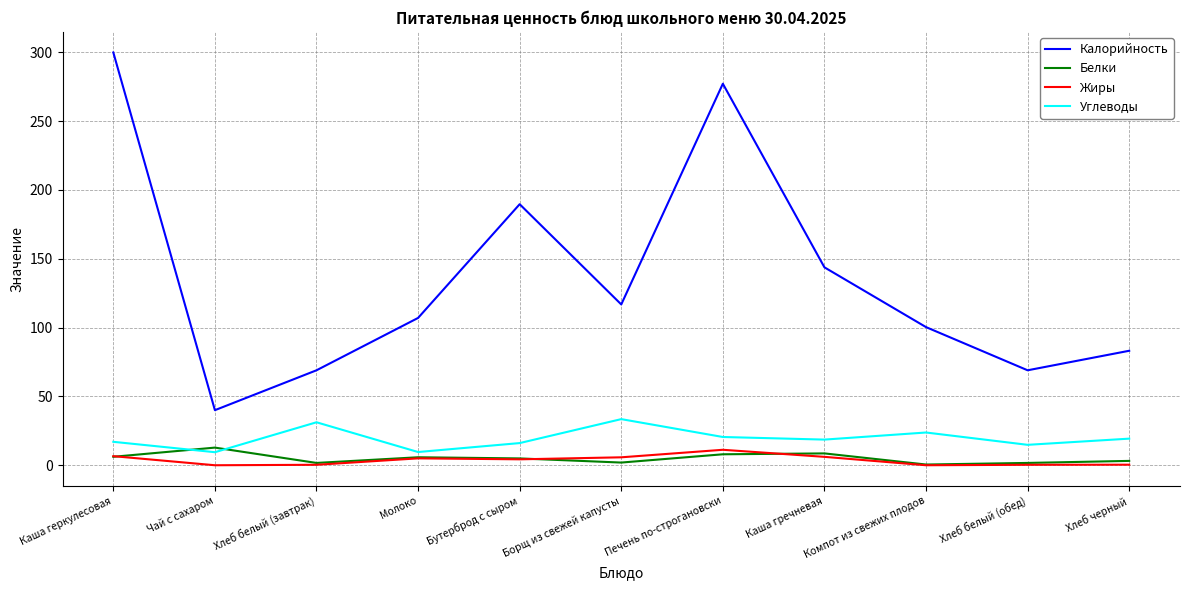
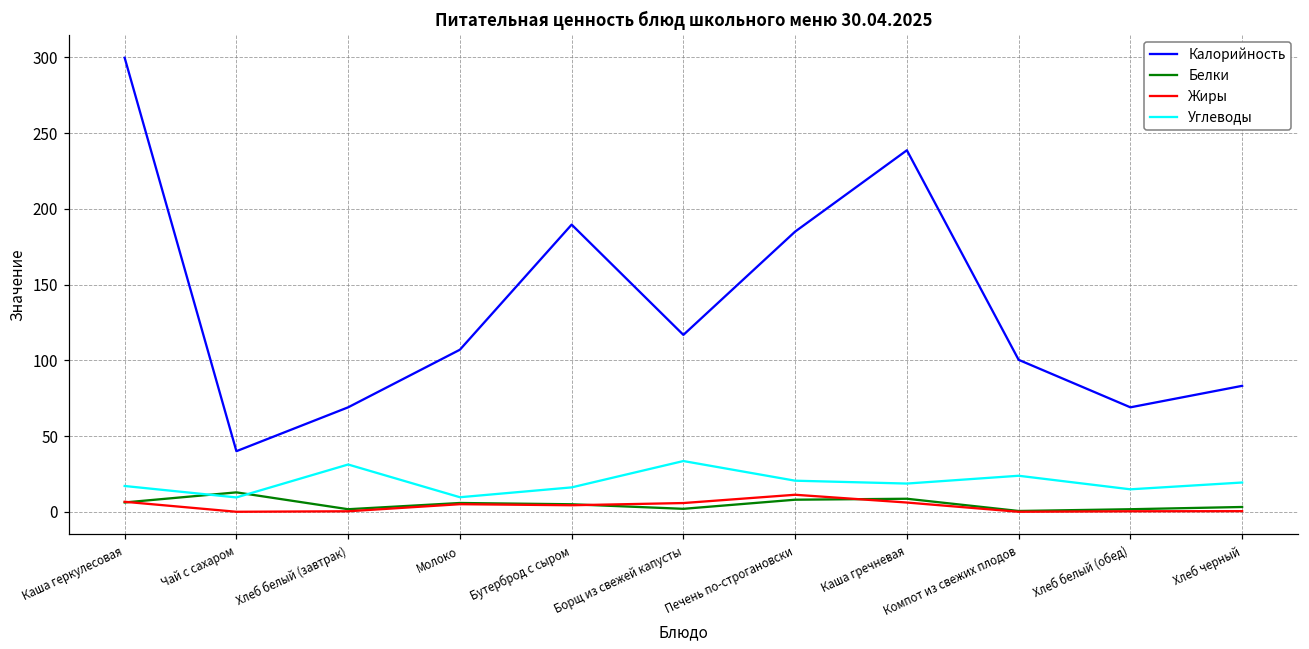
Калорийность, Печень по-строгановски: 277 -> 185
Калорийность, Каша гречневая: 144 -> 239
